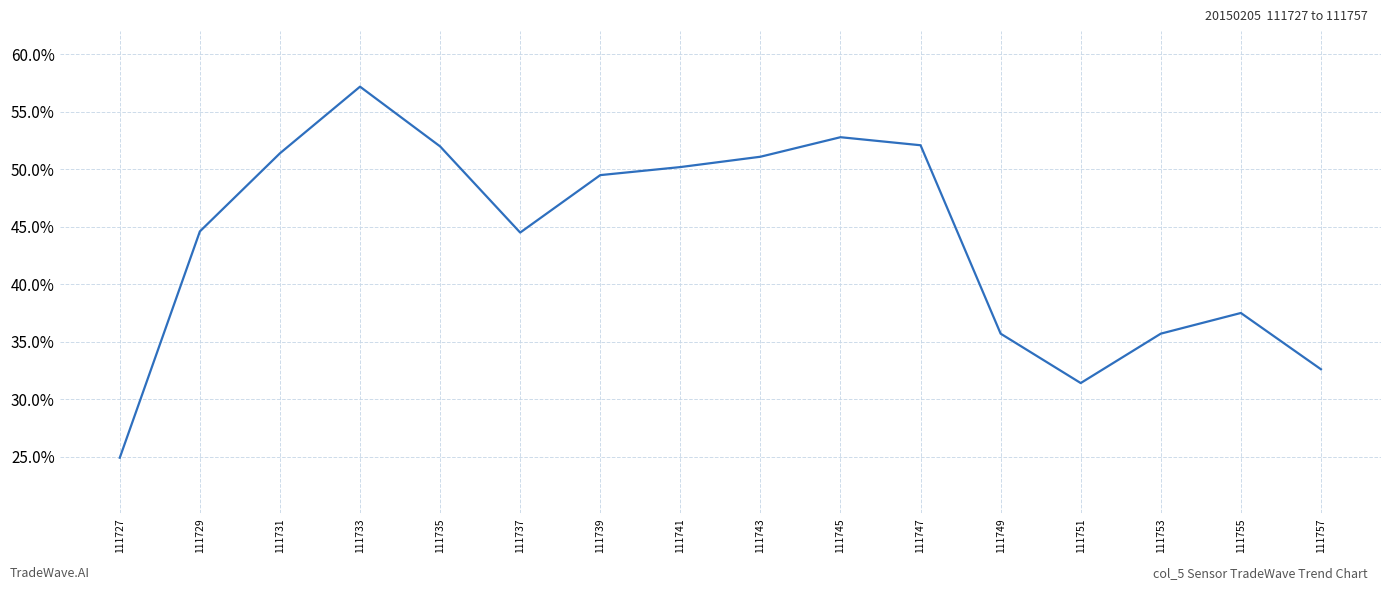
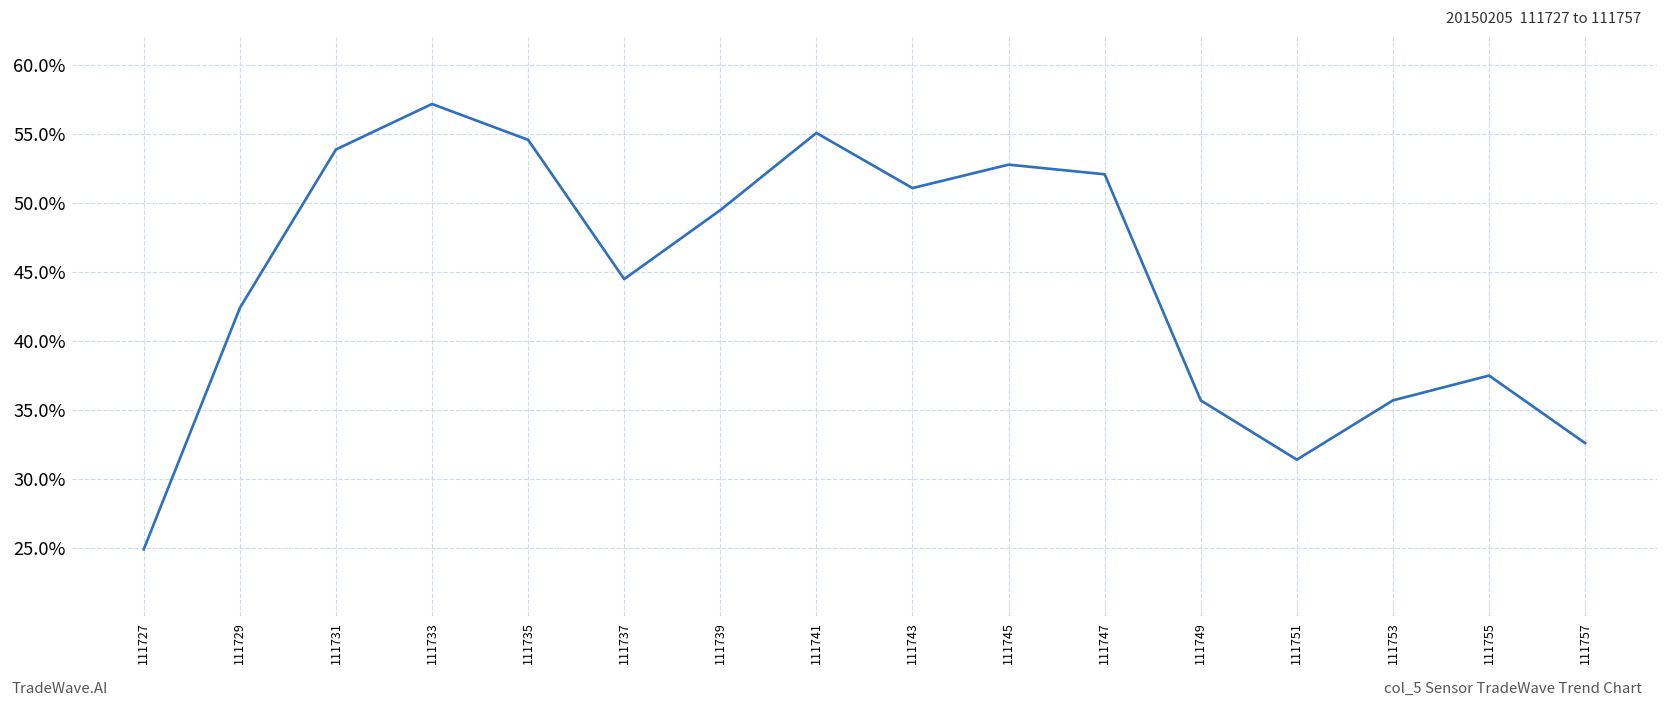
111729: 44.6% -> 42.4%
111731: 51.4% -> 53.9%
111735: 52.0% -> 54.6%
111741: 50.2% -> 55.1%
